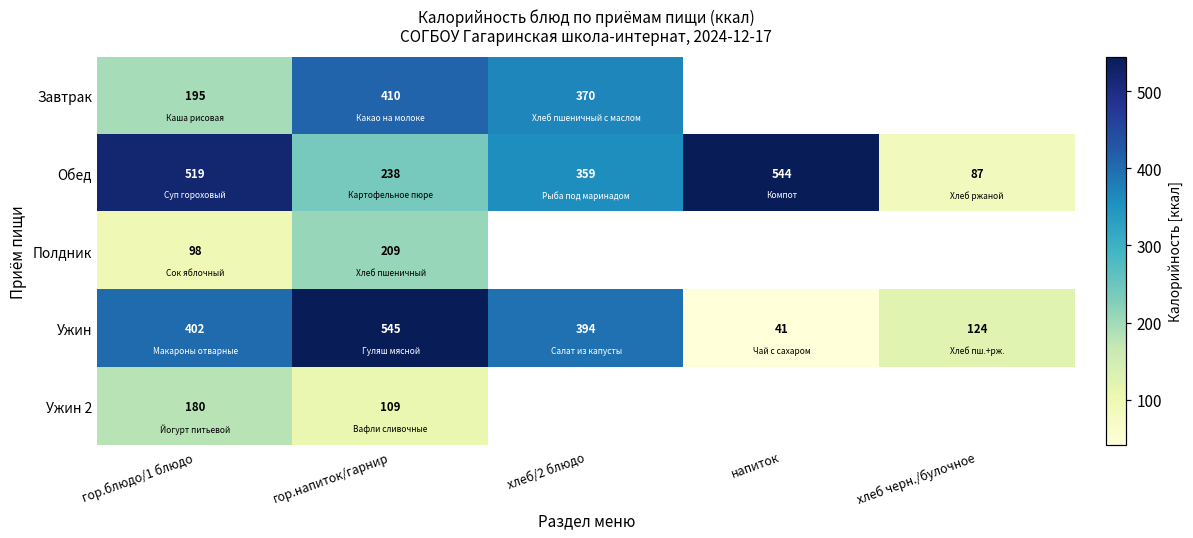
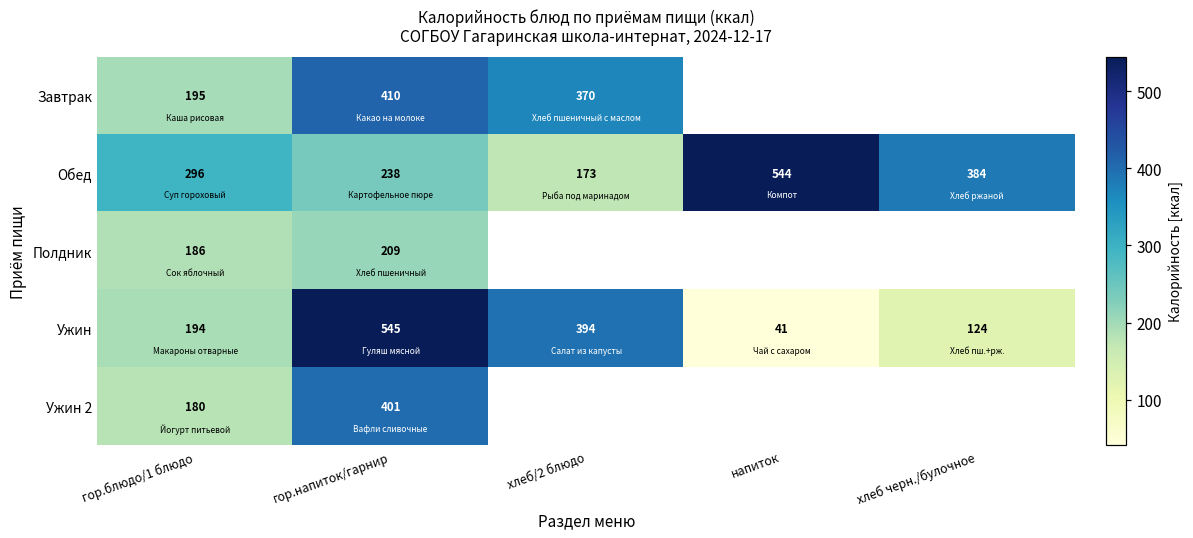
Обед, гор.блюдо/1 блюдо: 519 -> 296
Обед, хлеб/2 блюдо: 359 -> 173
Обед, хлеб черн./булочное: 87 -> 384
Полдник, гор.блюдо/1 блюдо: 98 -> 186
Ужин, гор.блюдо/1 блюдо: 402 -> 194
Ужин 2, гор.напиток/гарнир: 109 -> 401
